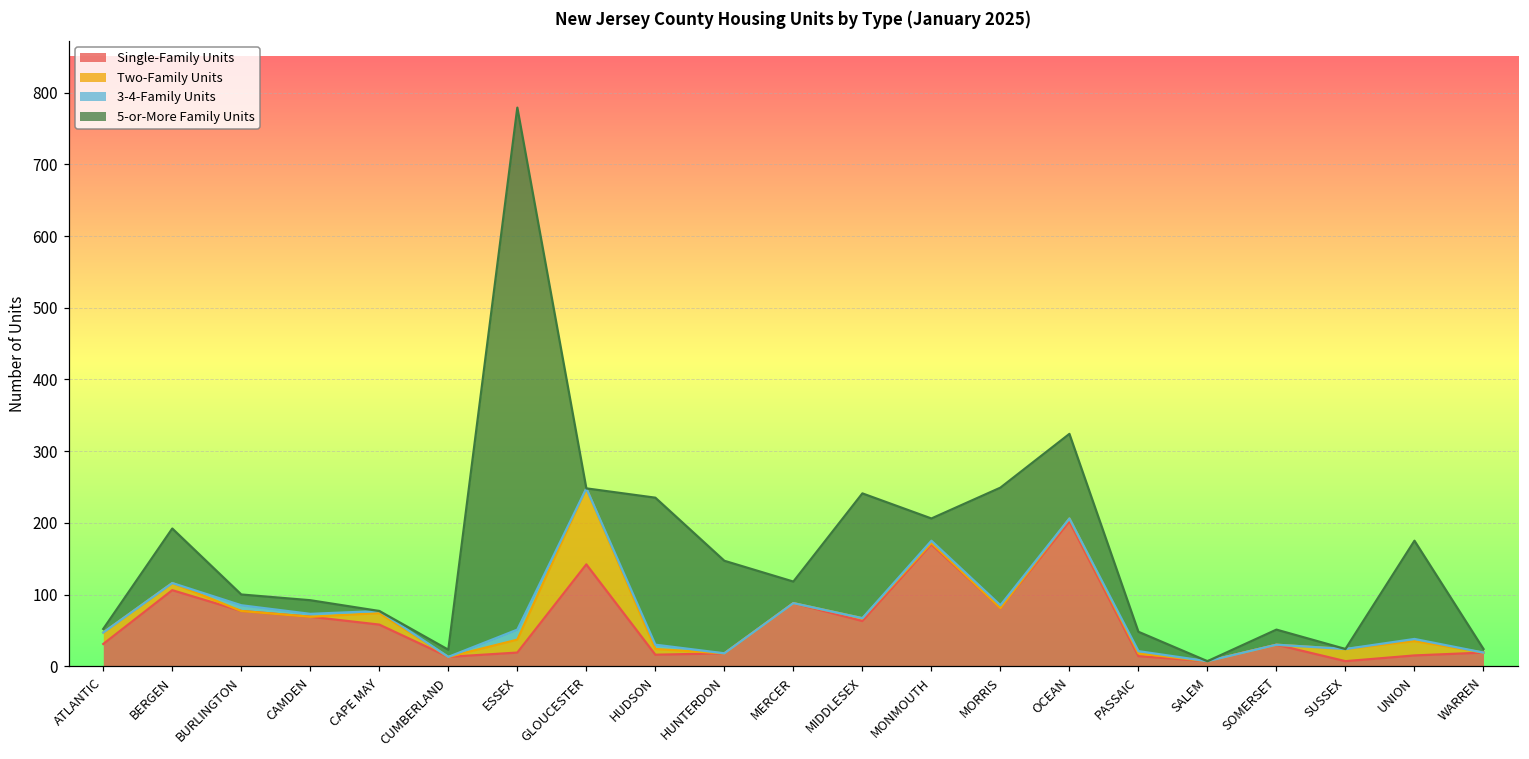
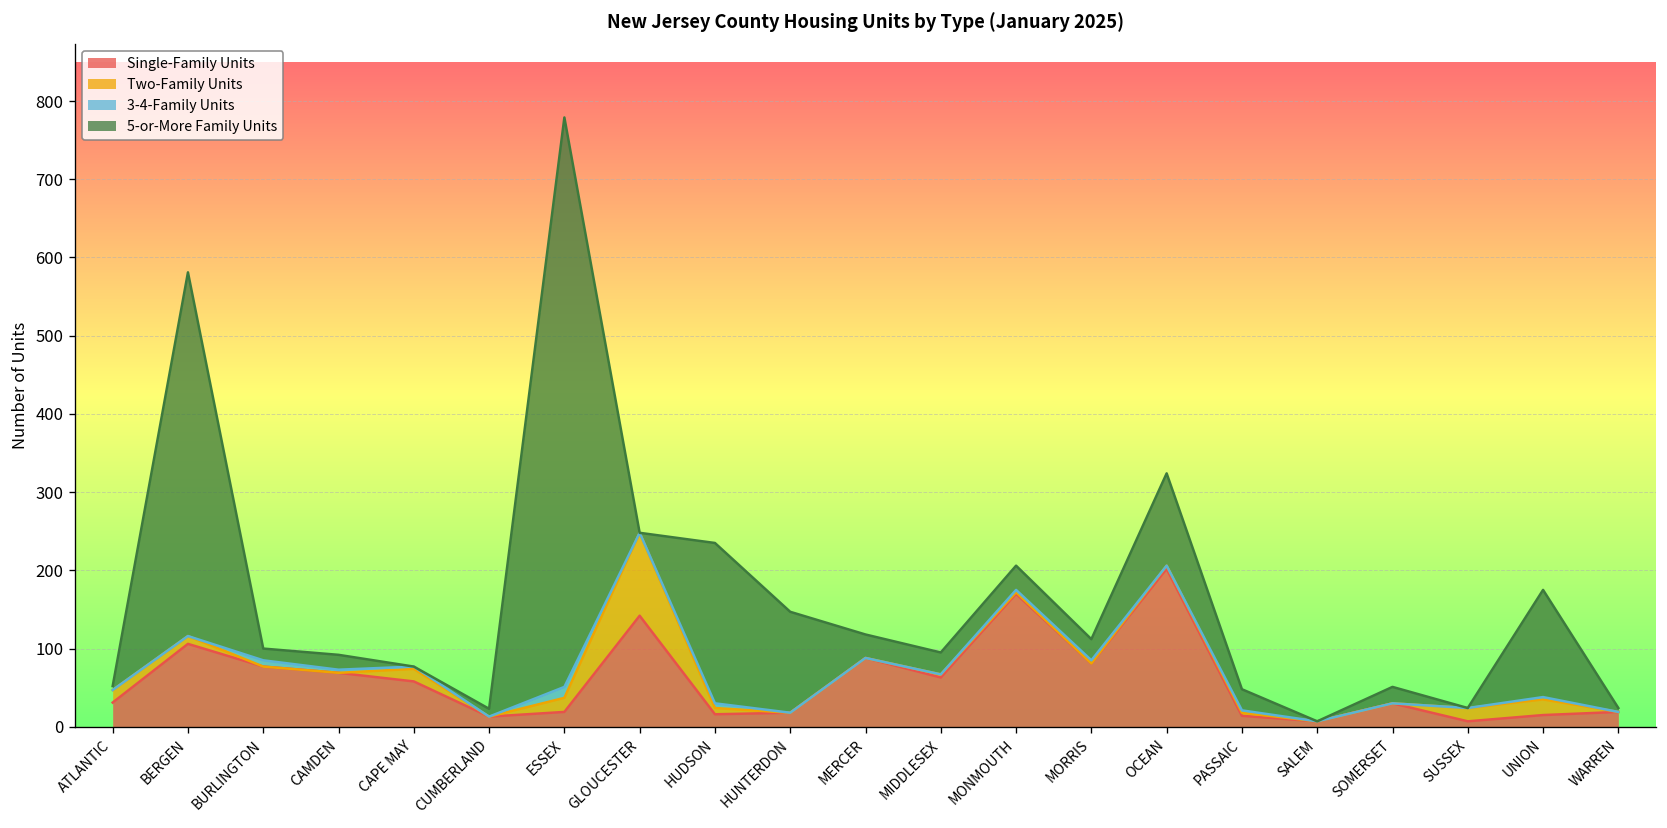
5-or-More Family Units, BERGEN: 80 -> 470
5-or-More Family Units, MIDDLESEX: 170 -> 30
5-or-More Family Units, MORRIS: 160 -> 30
